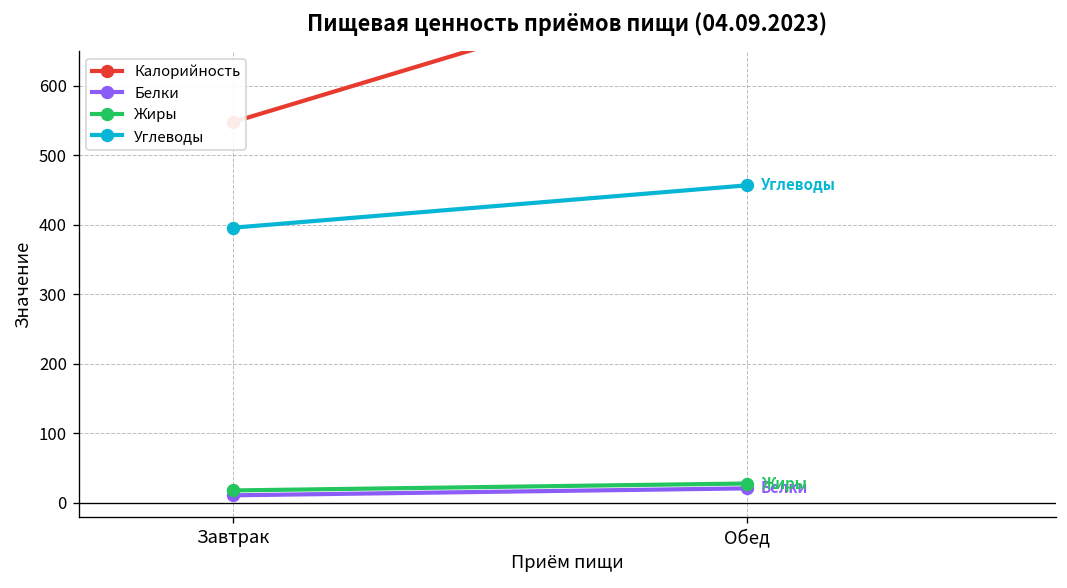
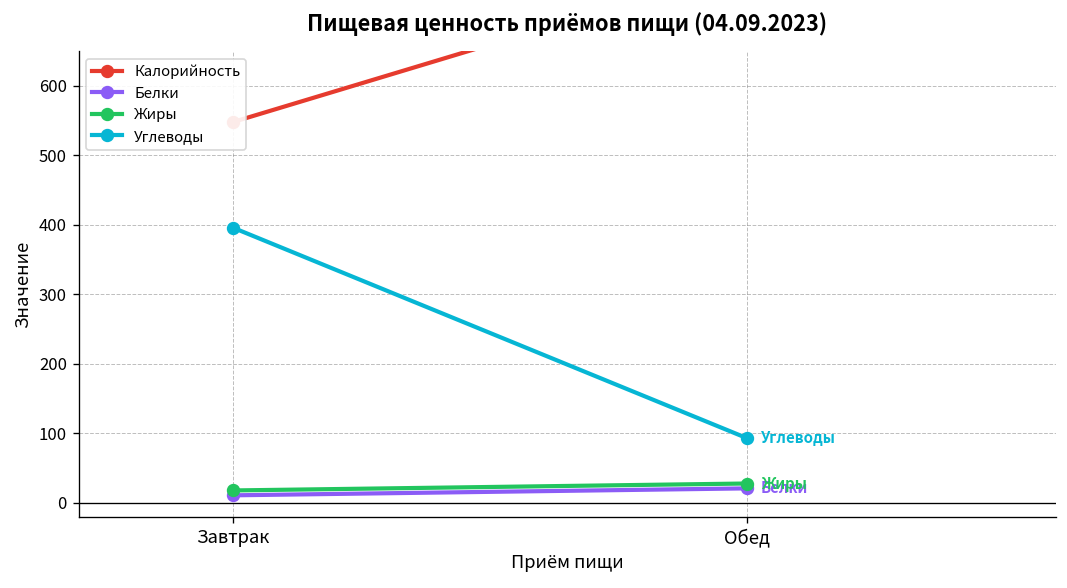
Углеводы, Обед: 460 -> 90
